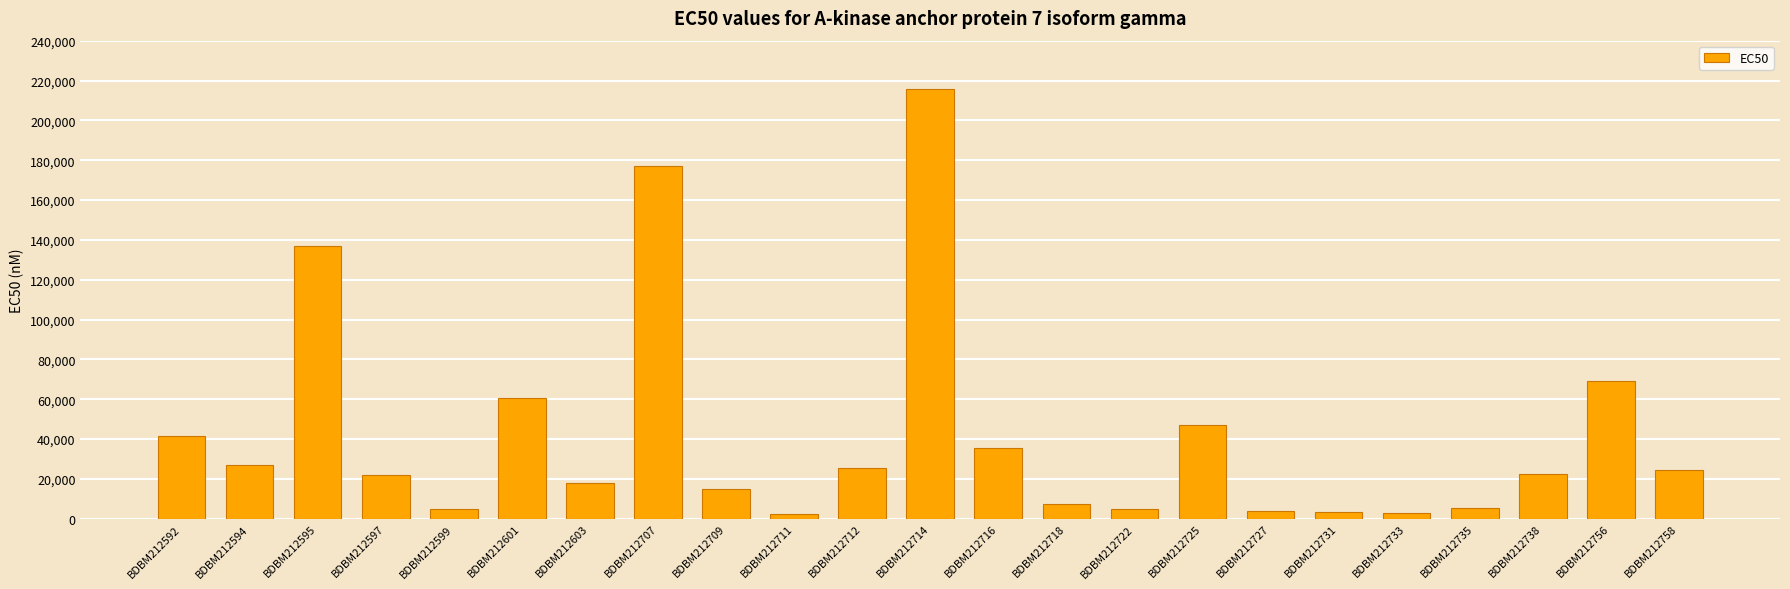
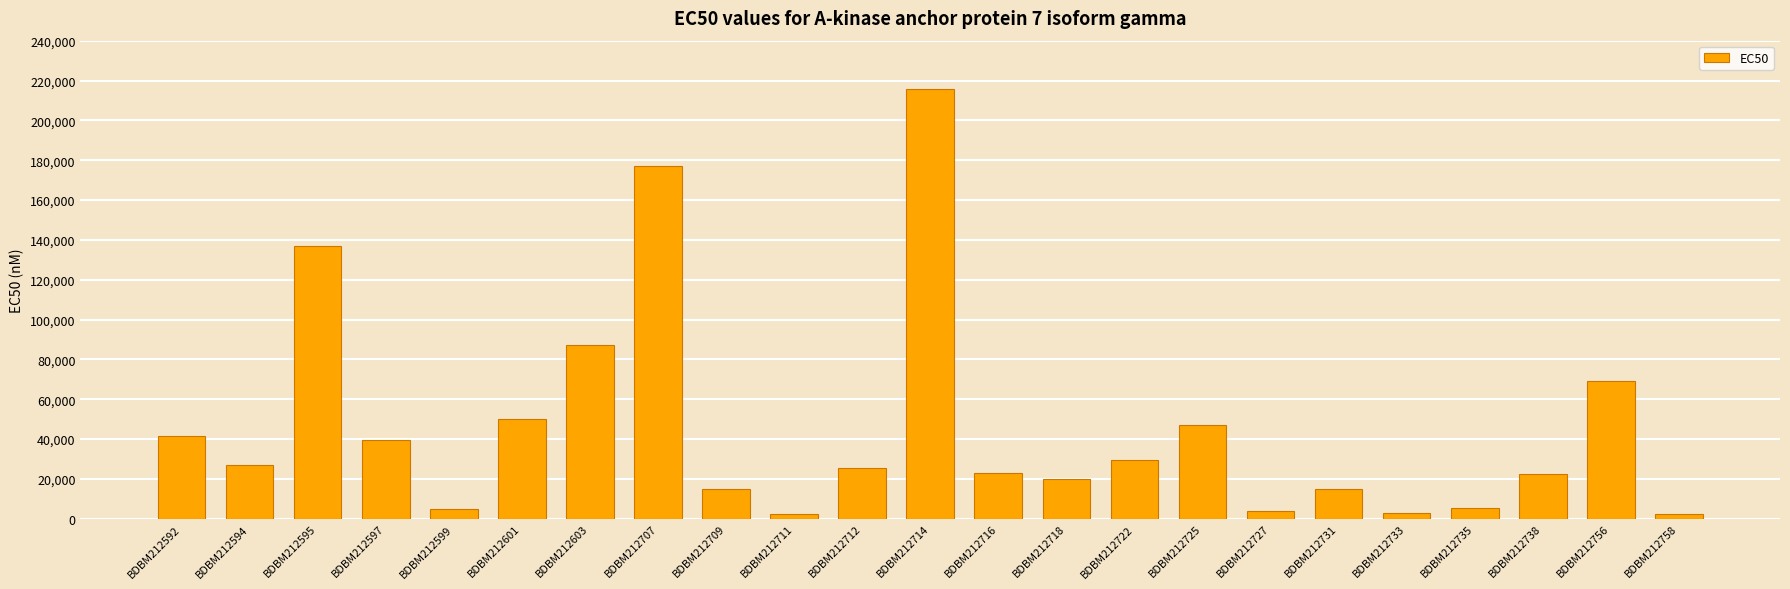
BDBM212597: 22,000 -> 40,000
BDBM212601: 61,000 -> 50,000
BDBM212603: 18,000 -> 87,000
BDBM212716: 35,000 -> 23,000
BDBM212718: 8,000 -> 20,000
BDBM212722: 5,000 -> 30,000
BDBM212731: 4,000 -> 15,000
BDBM212758: 25,000 -> 3,000
